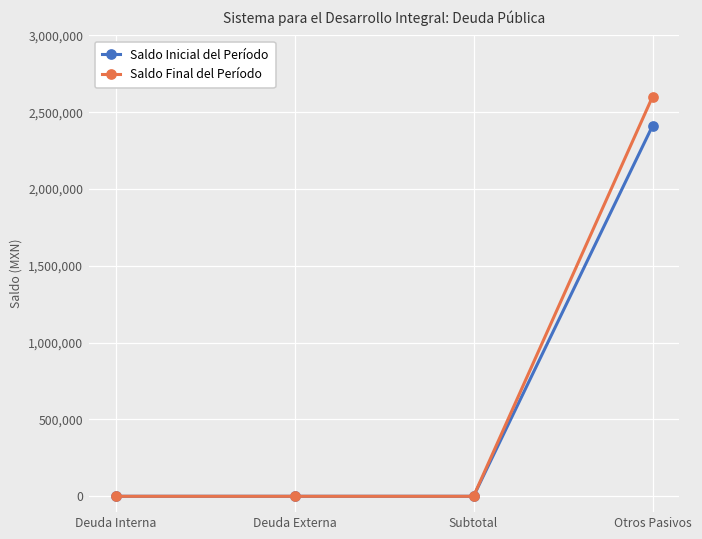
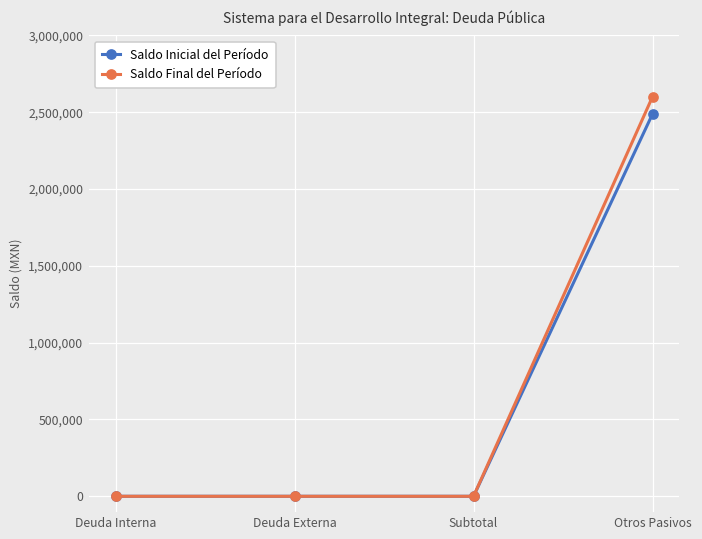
Saldo Inicial del Período, Otros Pasivos: 2,410,000 -> 2,490,000
